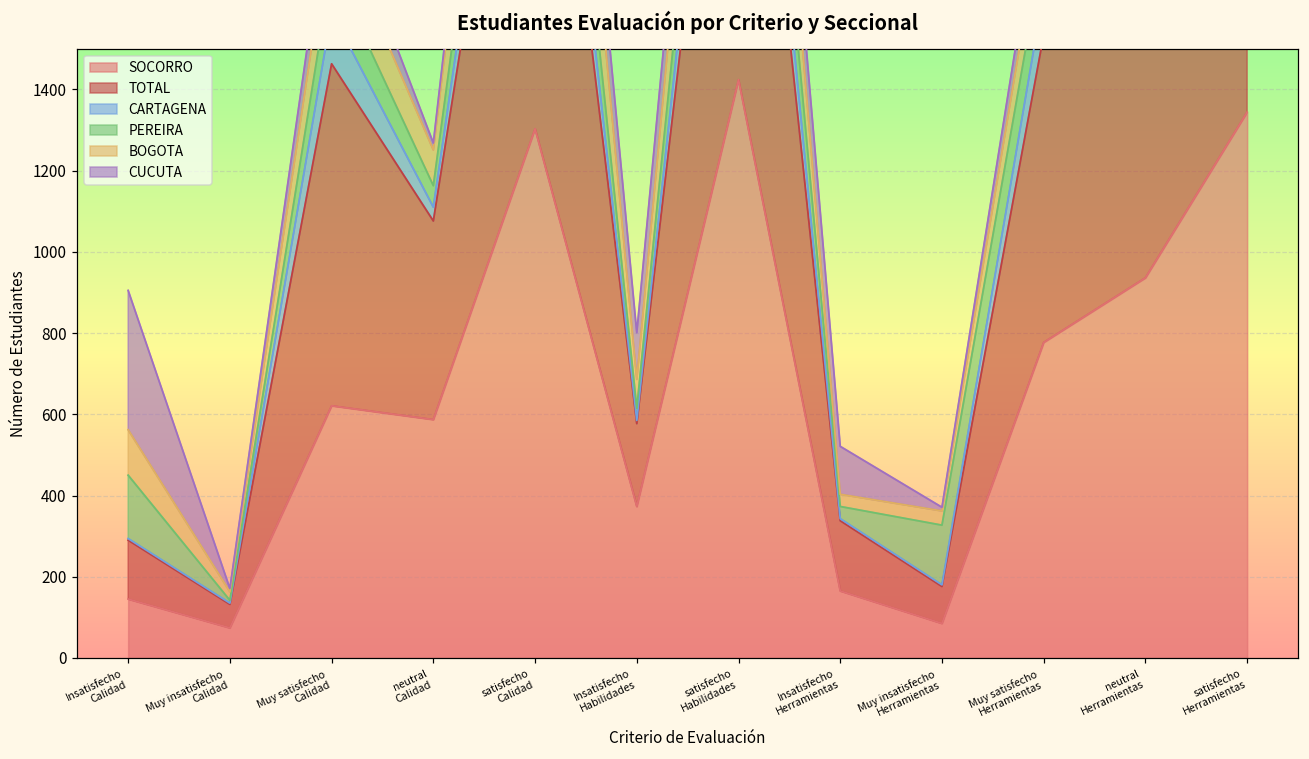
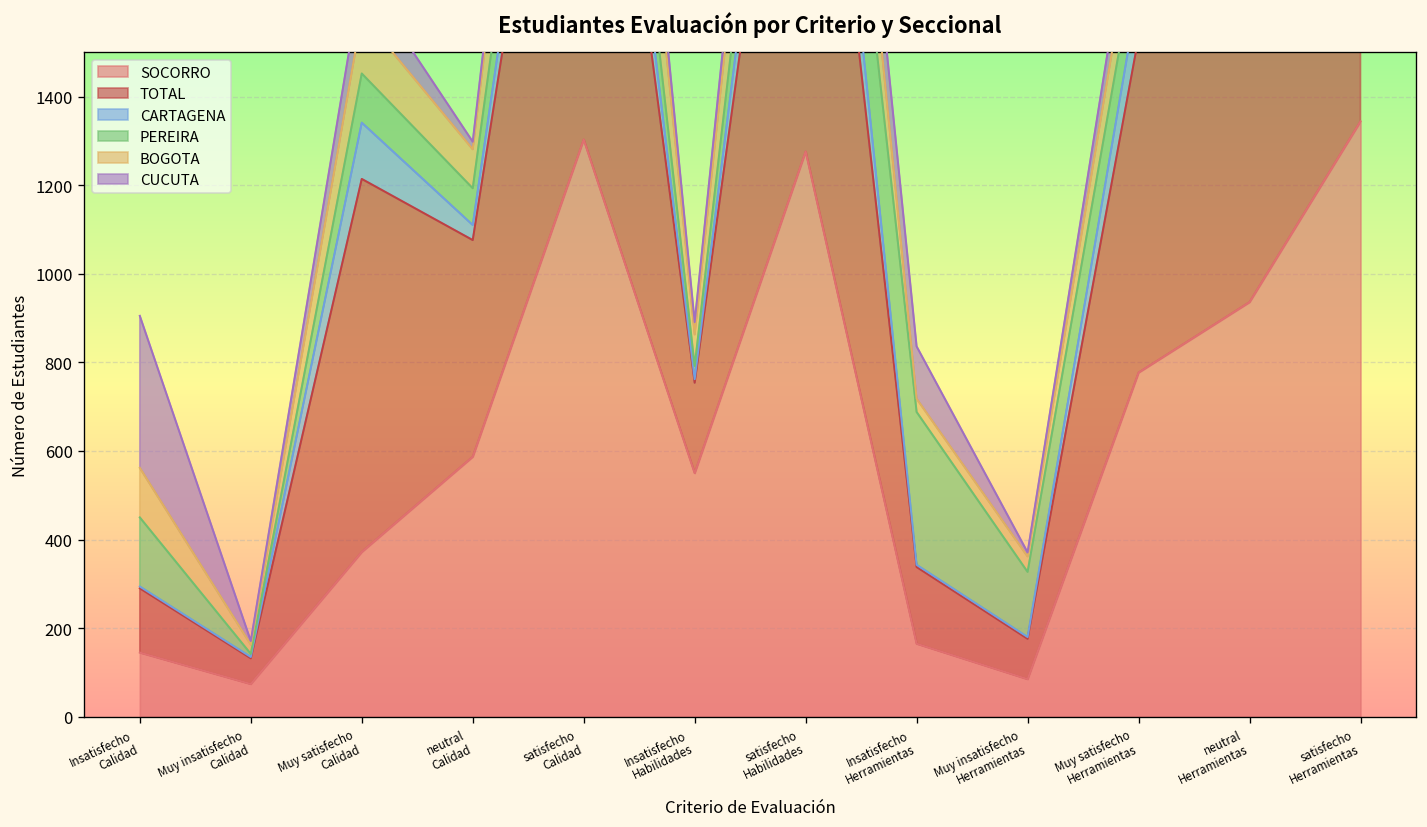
SOCORRO, Muy satisfecho Calidad: 620 -> 370
PEREIRA, neutral Calidad: 50 -> 80
SOCORRO, Insatisfecho Habilidades: 370 -> 550
CUCUTA, Insatisfecho Habilidades: 120 -> 30
SOCORRO, satisfecho Habilidades: 1420 -> 1280
PEREIRA, Insatisfecho Herramientas: 30 -> 350
